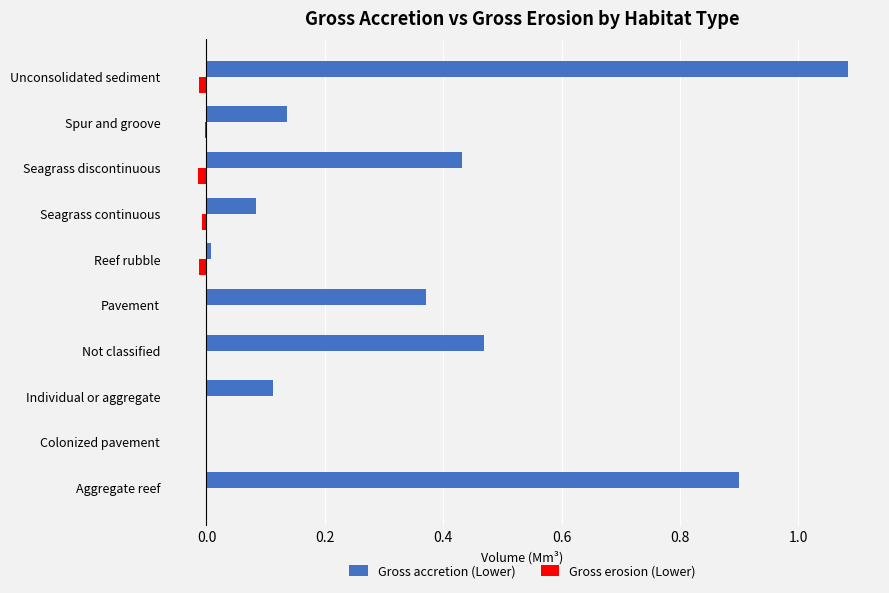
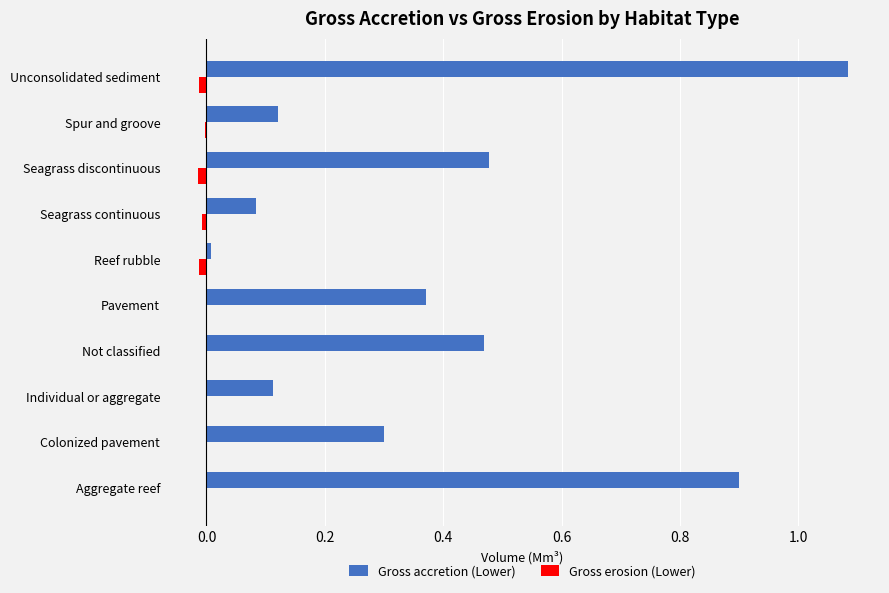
Gross accretion (Lower), Spur and groove: 0.14 -> 0.12
Gross accretion (Lower), Seagrass discontinuous: 0.43 -> 0.48
Gross accretion (Lower), Colonized pavement: 0.0 -> 0.3
